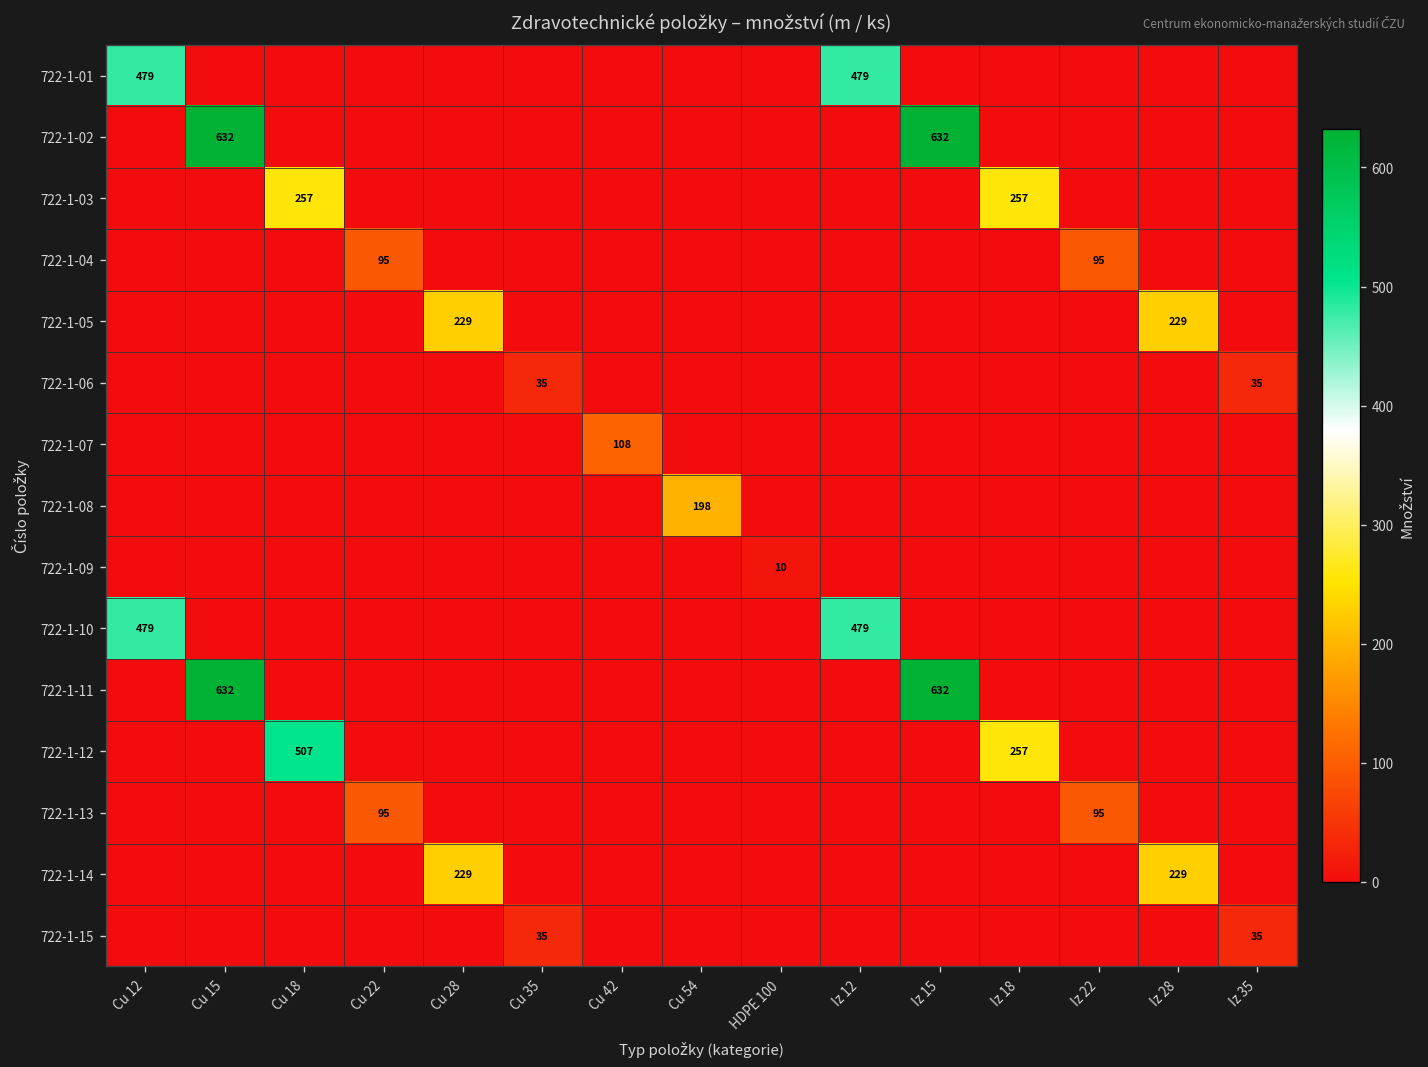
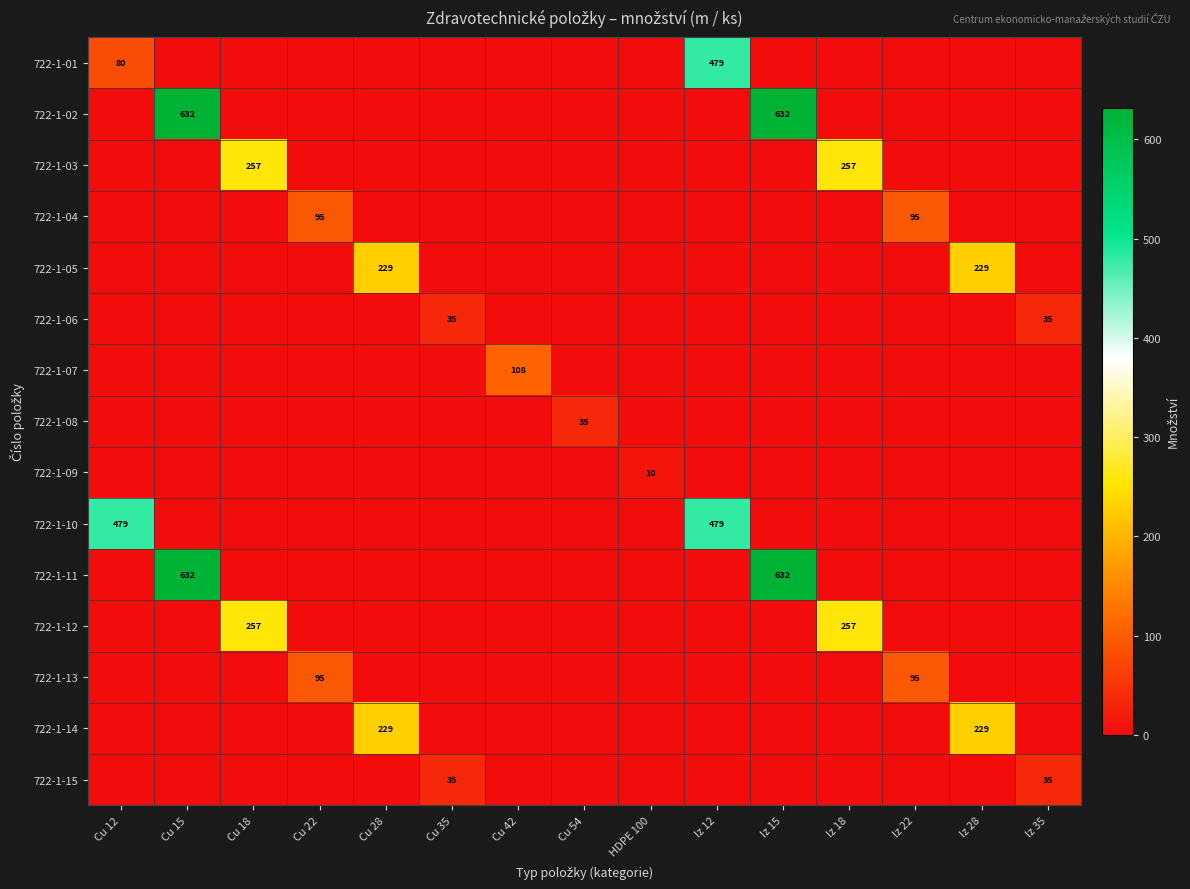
722-1-01, Cu 12: 479 -> 80
722-1-08, Cu 54: 198 -> 35
722-1-12, Cu 18: 507 -> 257
